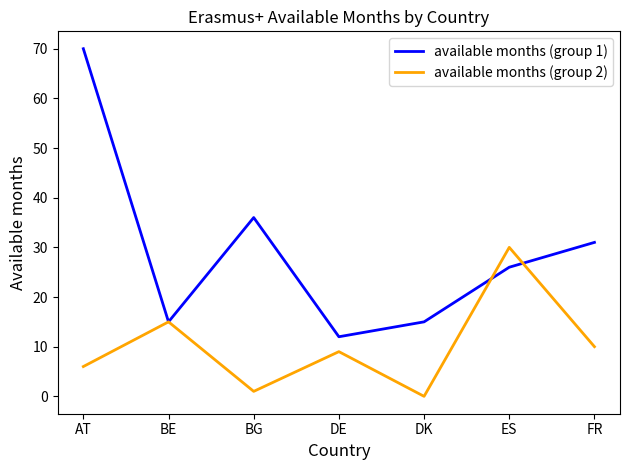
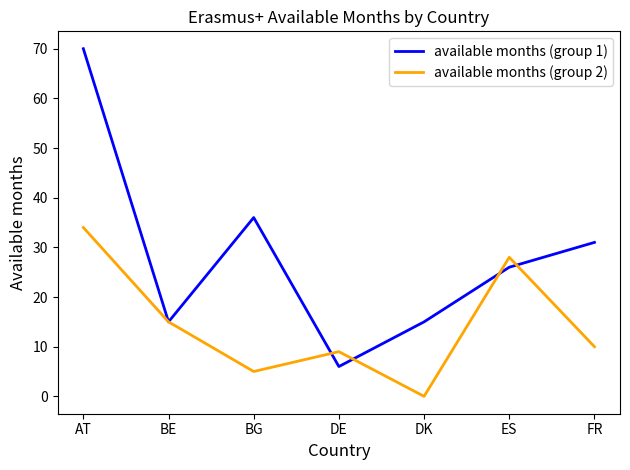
available months (group 2), AT: 6 -> 34
available months (group 2), BG: 1 -> 5
available months (group 1), DE: 12 -> 6
available months (group 2), ES: 30 -> 28
